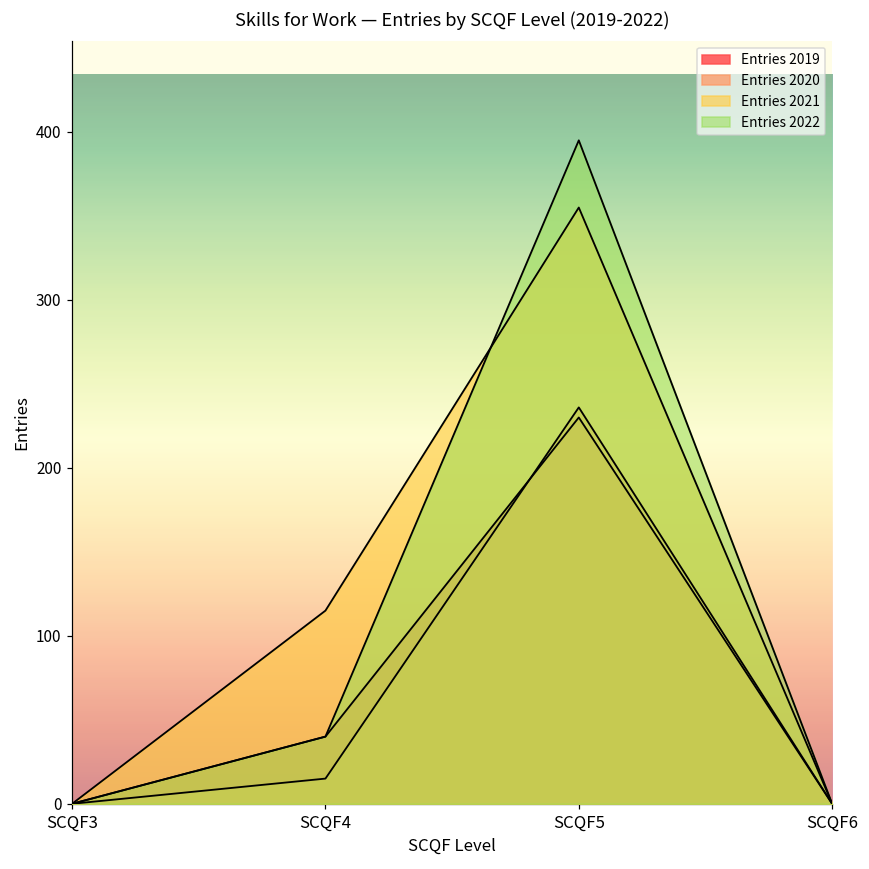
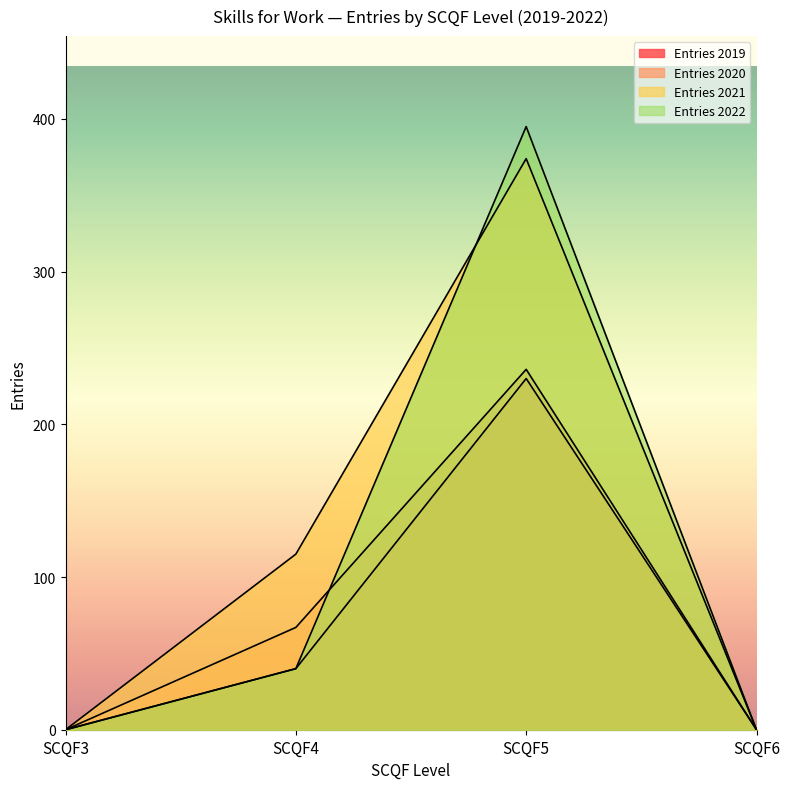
Entries 2020, SCQF4: 15 -> 67
Entries 2021, SCQF5: 355 -> 374
